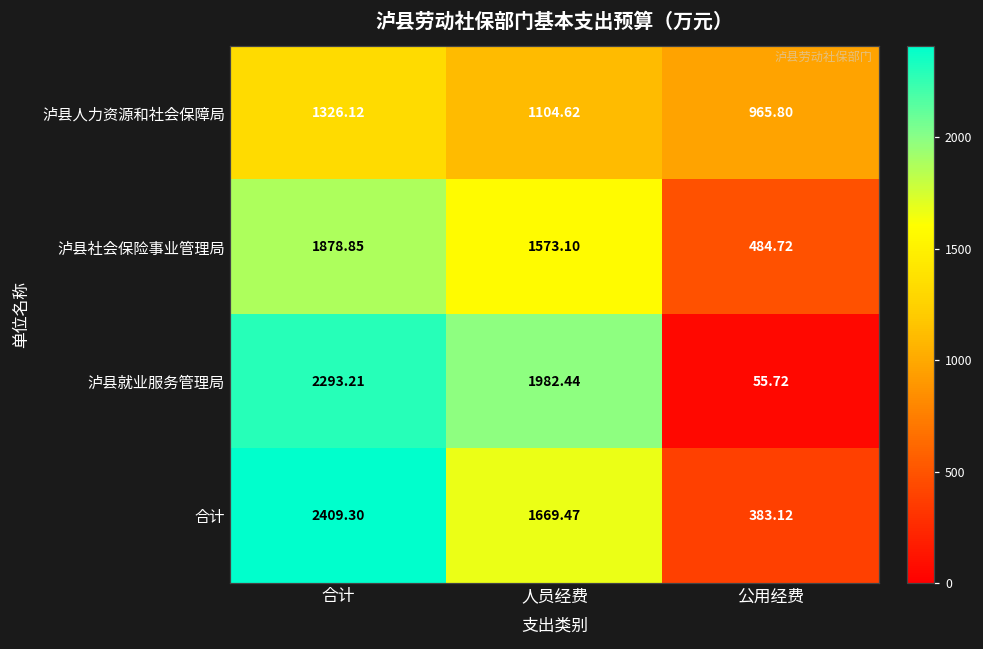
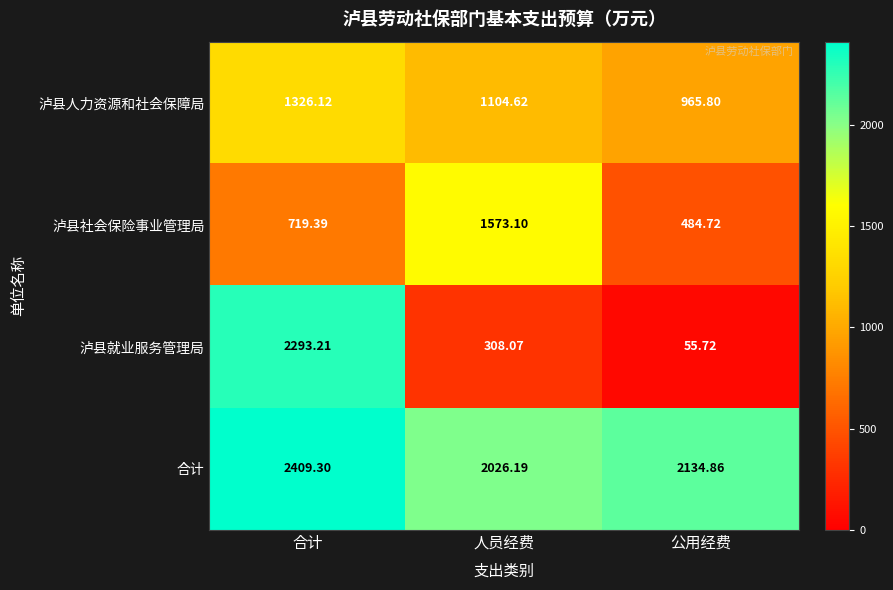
泸县社会保险事业管理局, 合计: 1878.85 -> 719.39
泸县就业服务管理局, 人员经费: 1982.44 -> 308.07
合计, 人员经费: 1669.47 -> 2026.19
合计, 公用经费: 383.12 -> 2134.86
